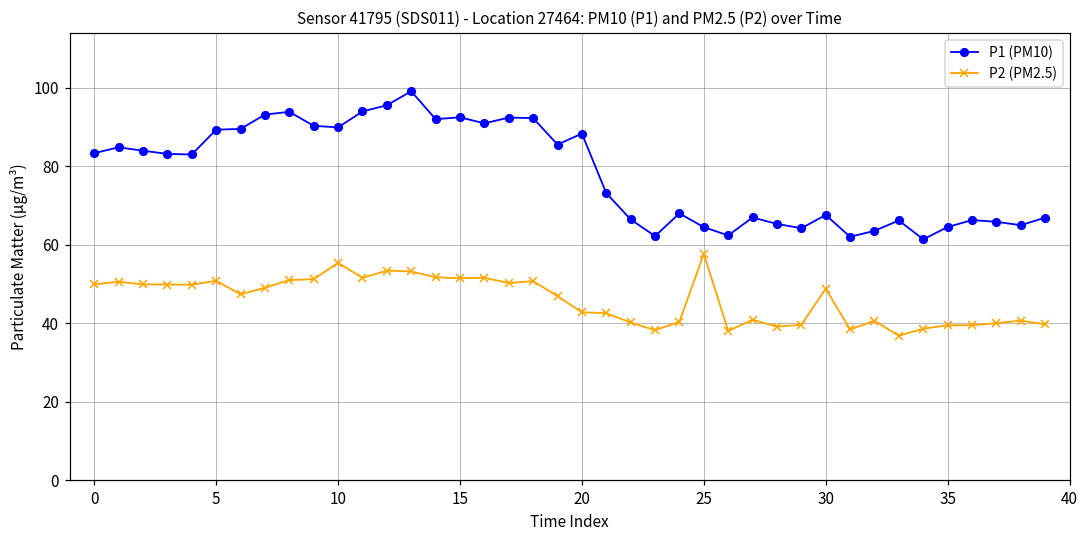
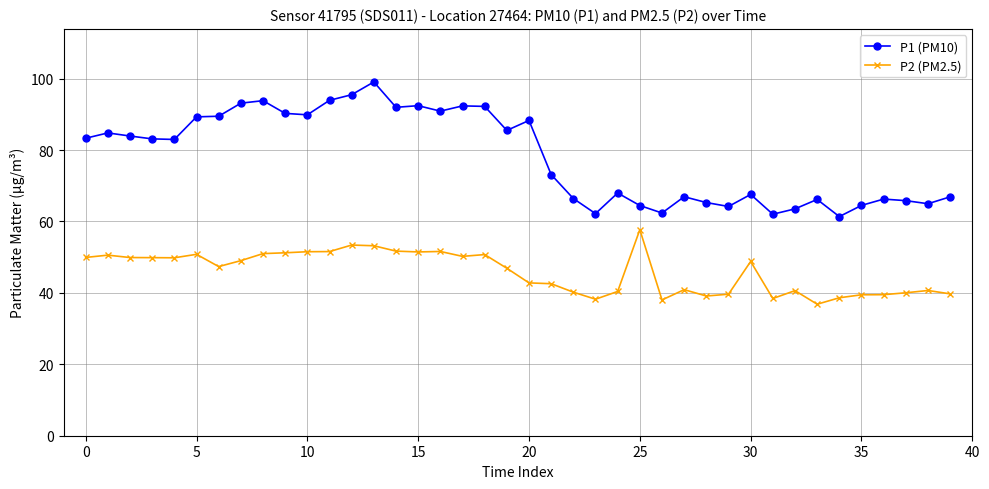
P2 (PM2.5), 10: 55 -> 52
